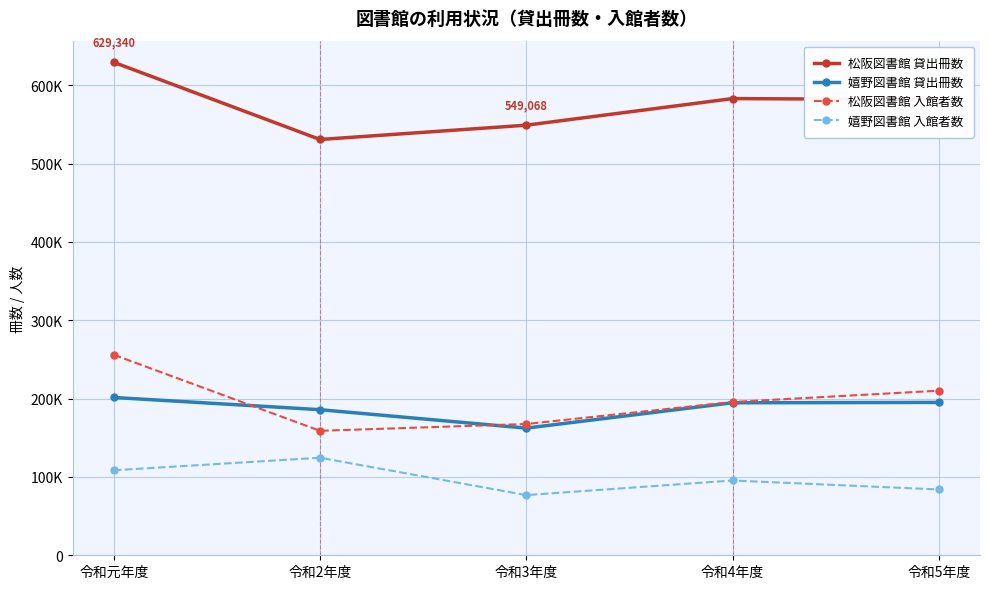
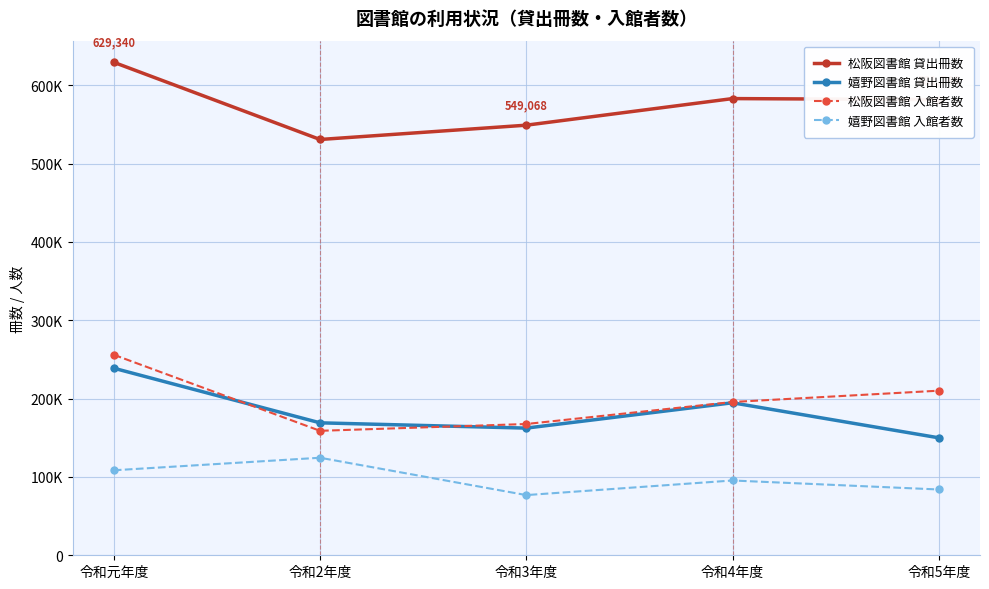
嬉野図書館 貸出冊数, 令和元年度: 200000 -> 240000
嬉野図書館 貸出冊数, 令和2年度: 190000 -> 170000
嬉野図書館 貸出冊数, 令和5年度: 200000 -> 150000
